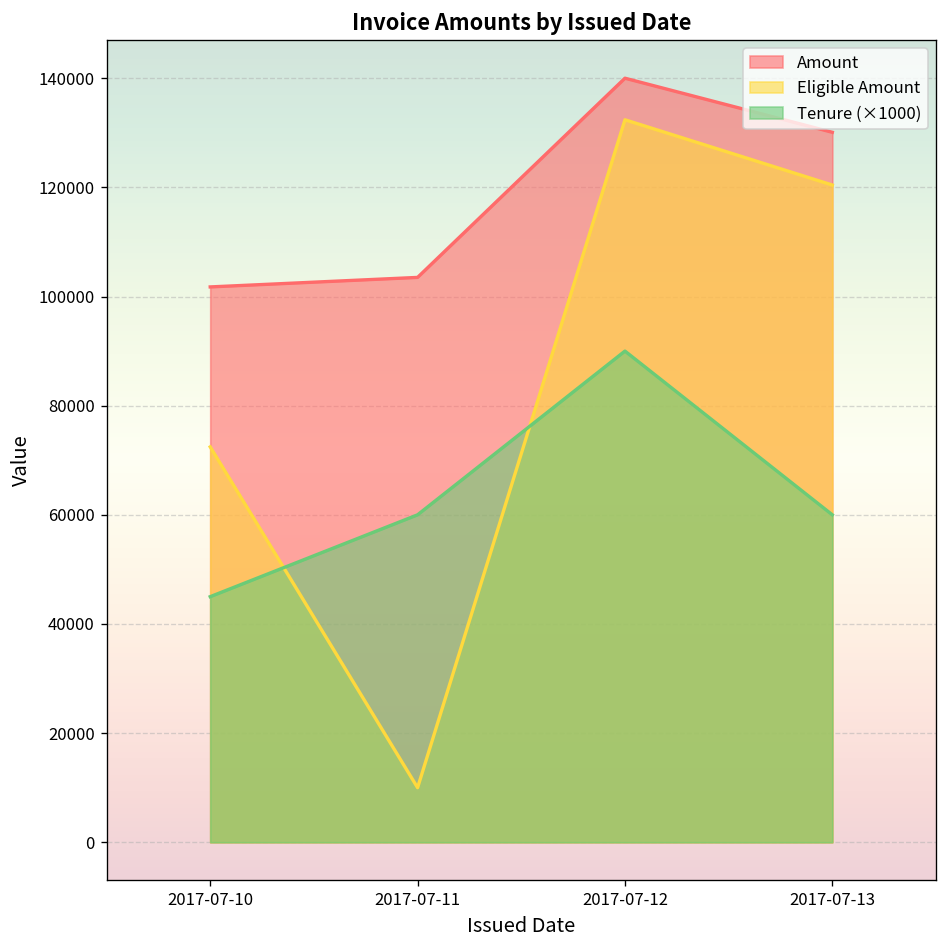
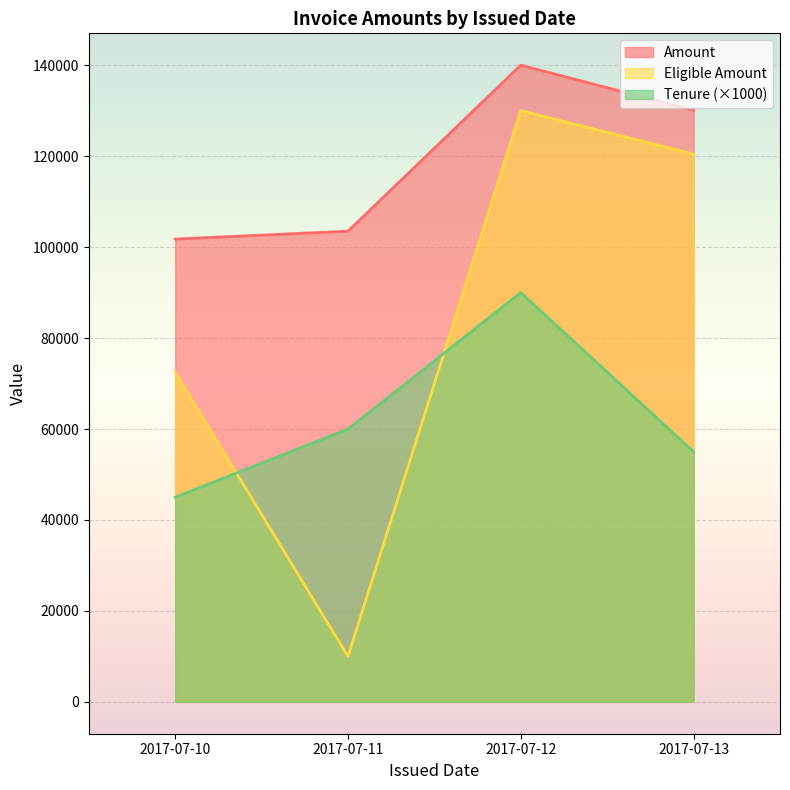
Eligible Amount, 2017-07-12: 132000 -> 130000
Tenure (×1000), 2017-07-13: 60000 -> 55000
